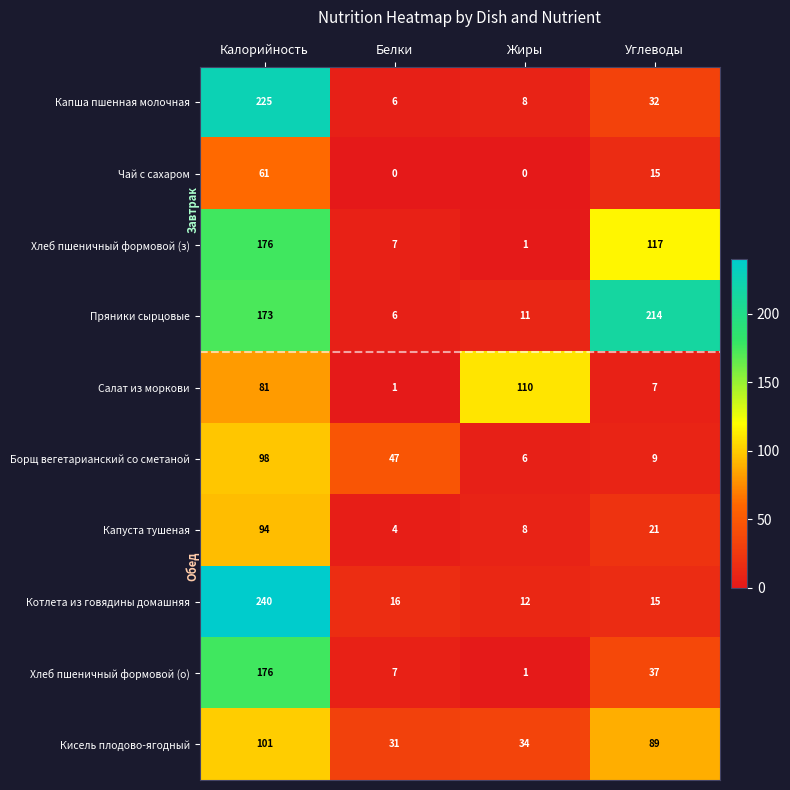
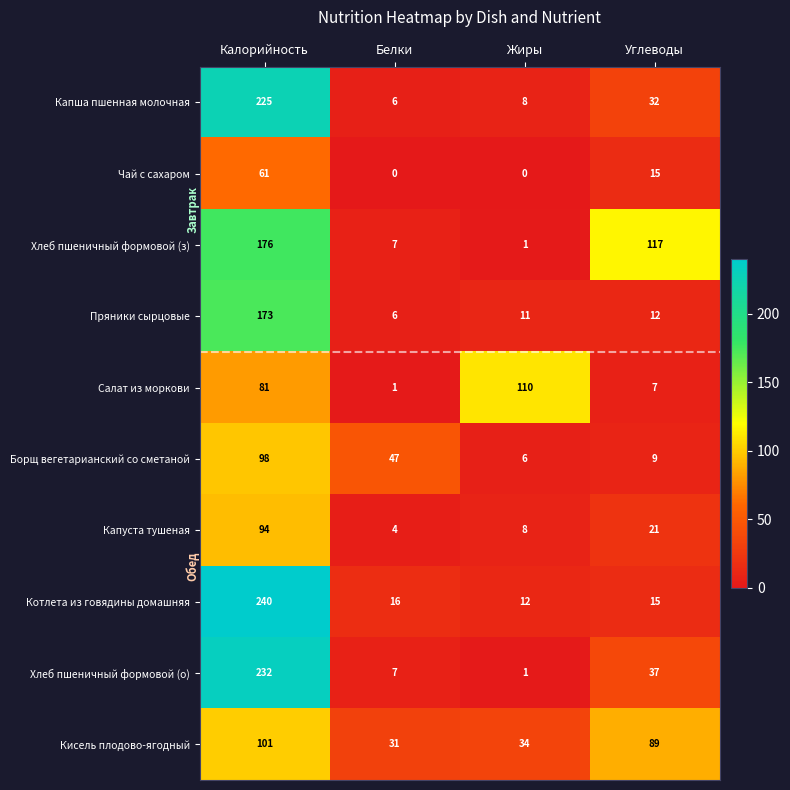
Пряники сырцовые, Углеводы: 214 -> 12
Хлеб пшеничный формовой (о), Калорийность: 176 -> 232
